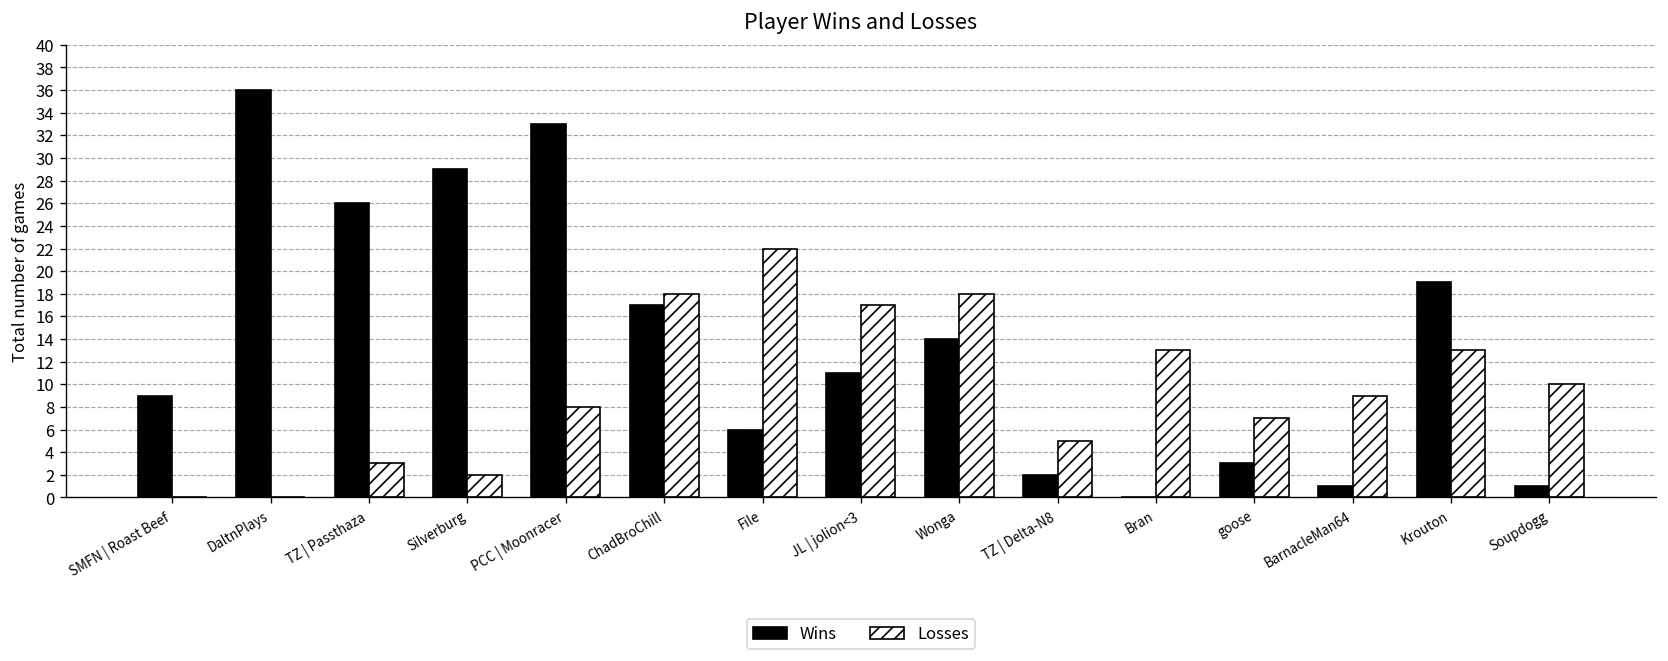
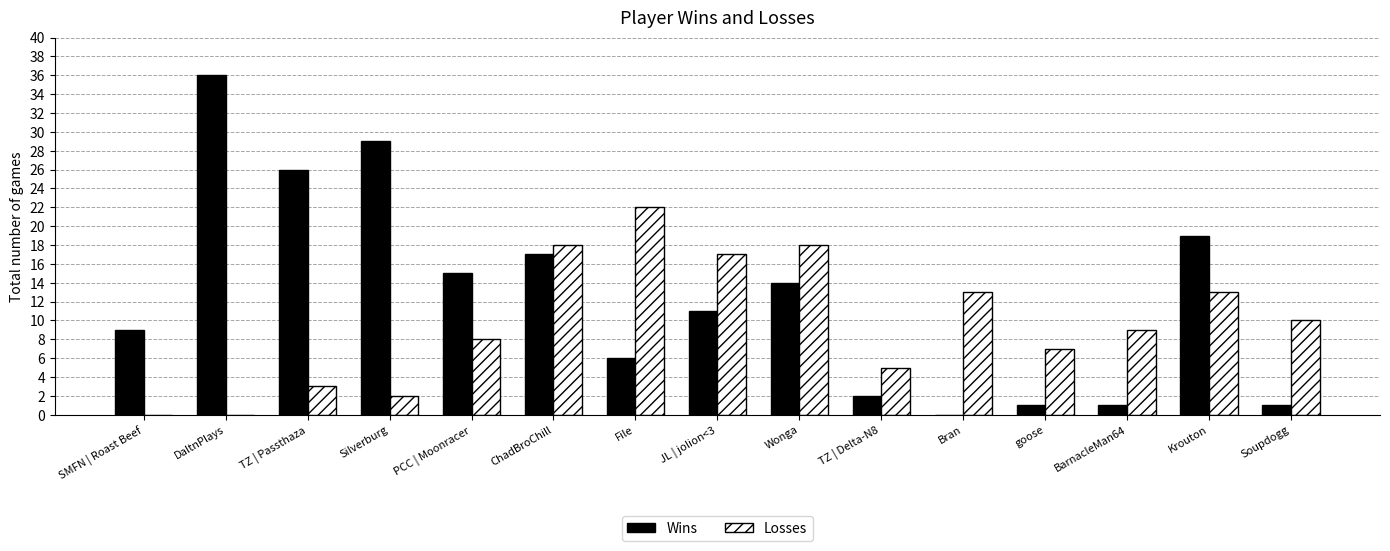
Wins, PCC | Moonracer: 33 -> 15
Wins, goose: 3 -> 1
